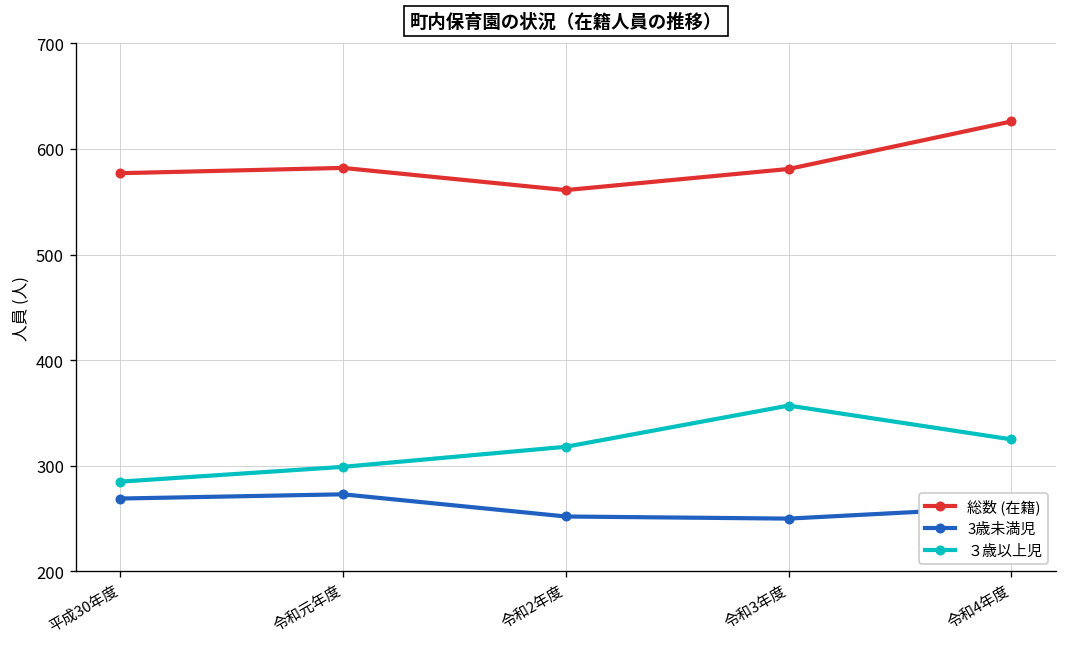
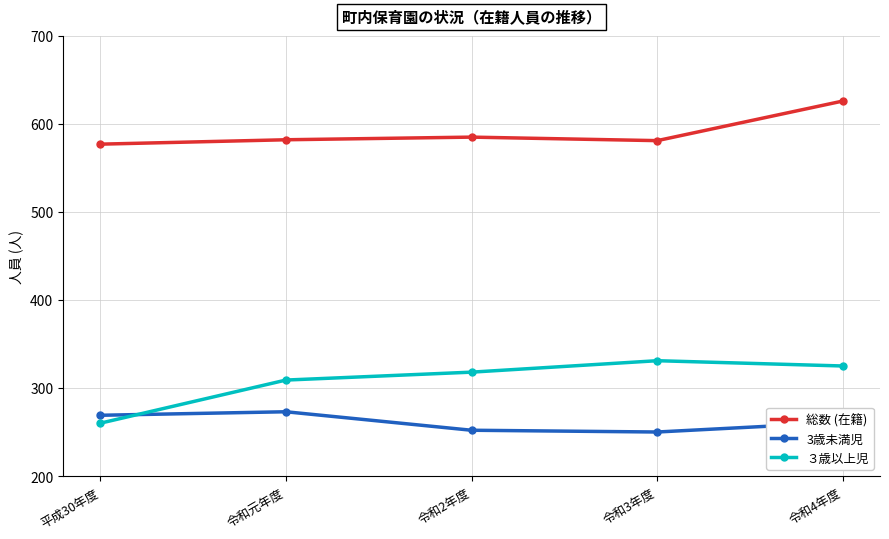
３歳以上児, 平成30年度: 290 -> 260
３歳以上児, 令和元年度: 300 -> 310
総数 (在籍), 令和2年度: 560 -> 590
３歳以上児, 令和3年度: 360 -> 330
